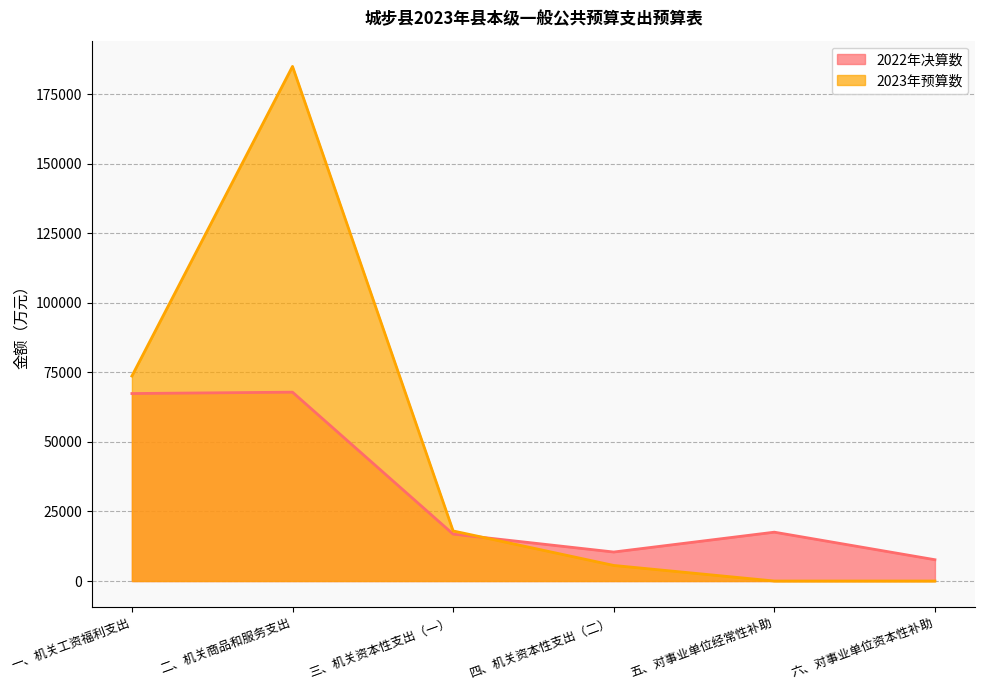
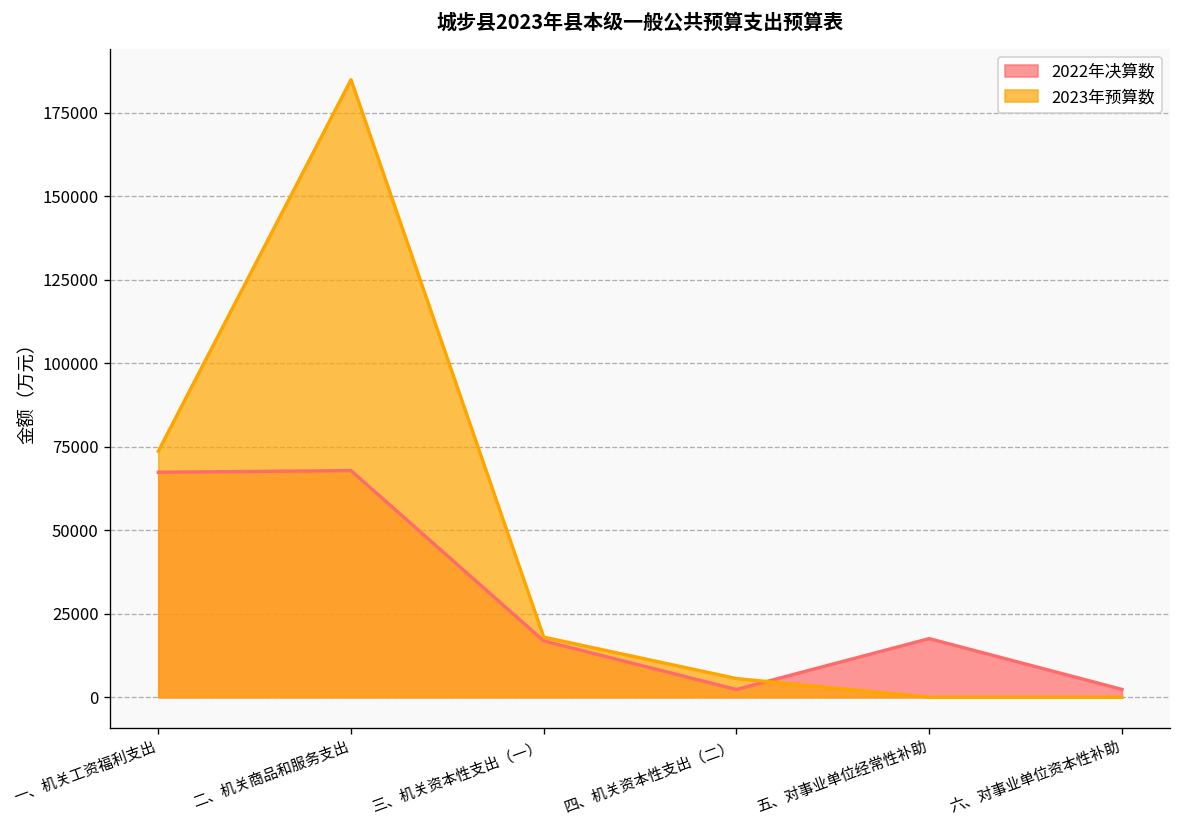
2022年决算数, 四、机关资本性支出（二）: 10000 -> 2000
2022年决算数, 六、对事业单位资本性补助: 8000 -> 2000
